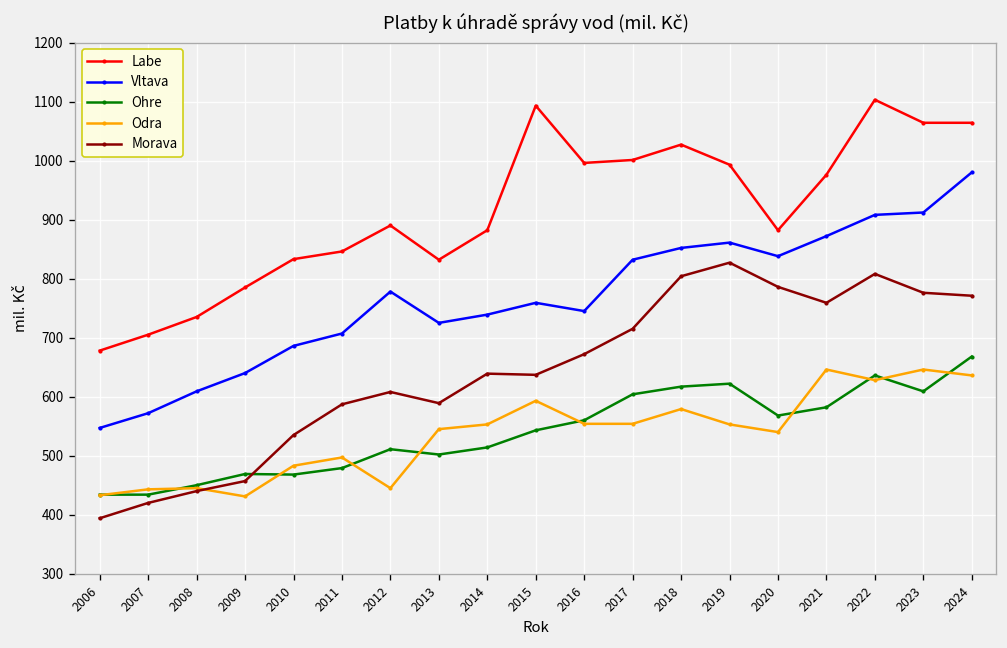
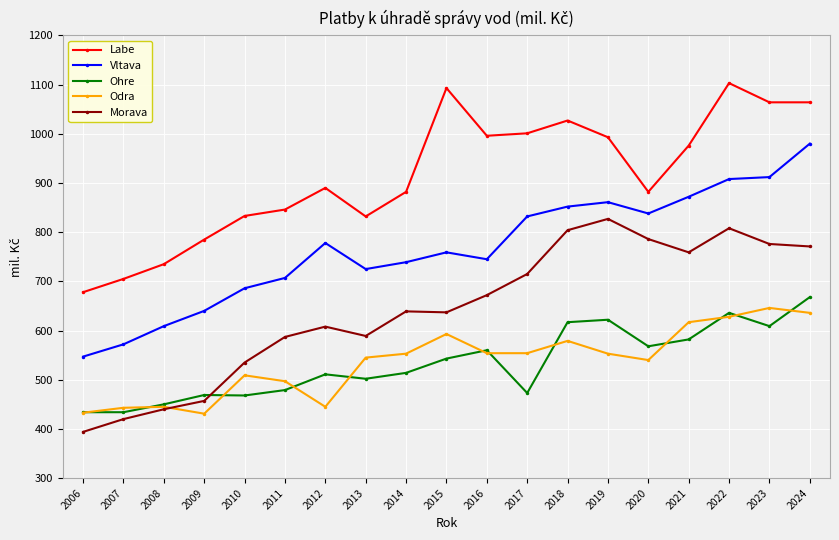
Odra, 2010: 480 -> 510
Ohre, 2017: 600 -> 470
Odra, 2021: 650 -> 620
